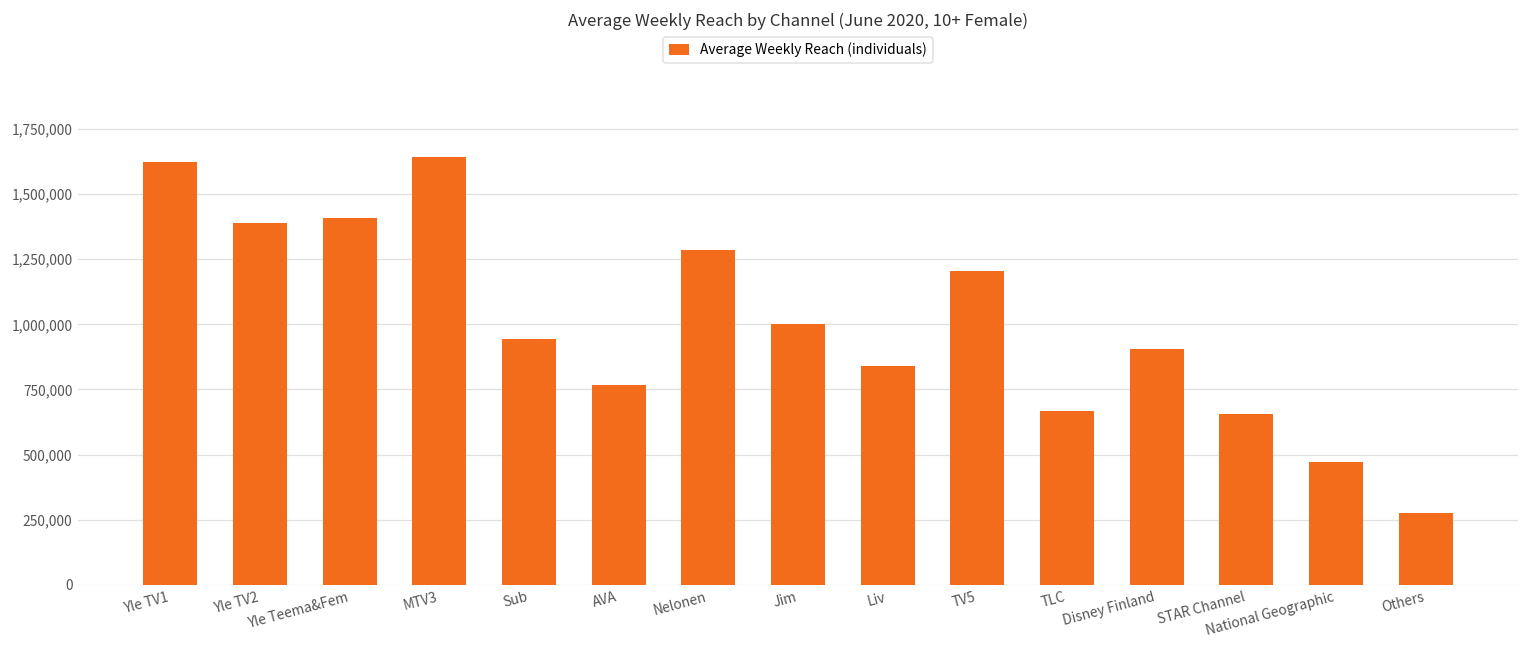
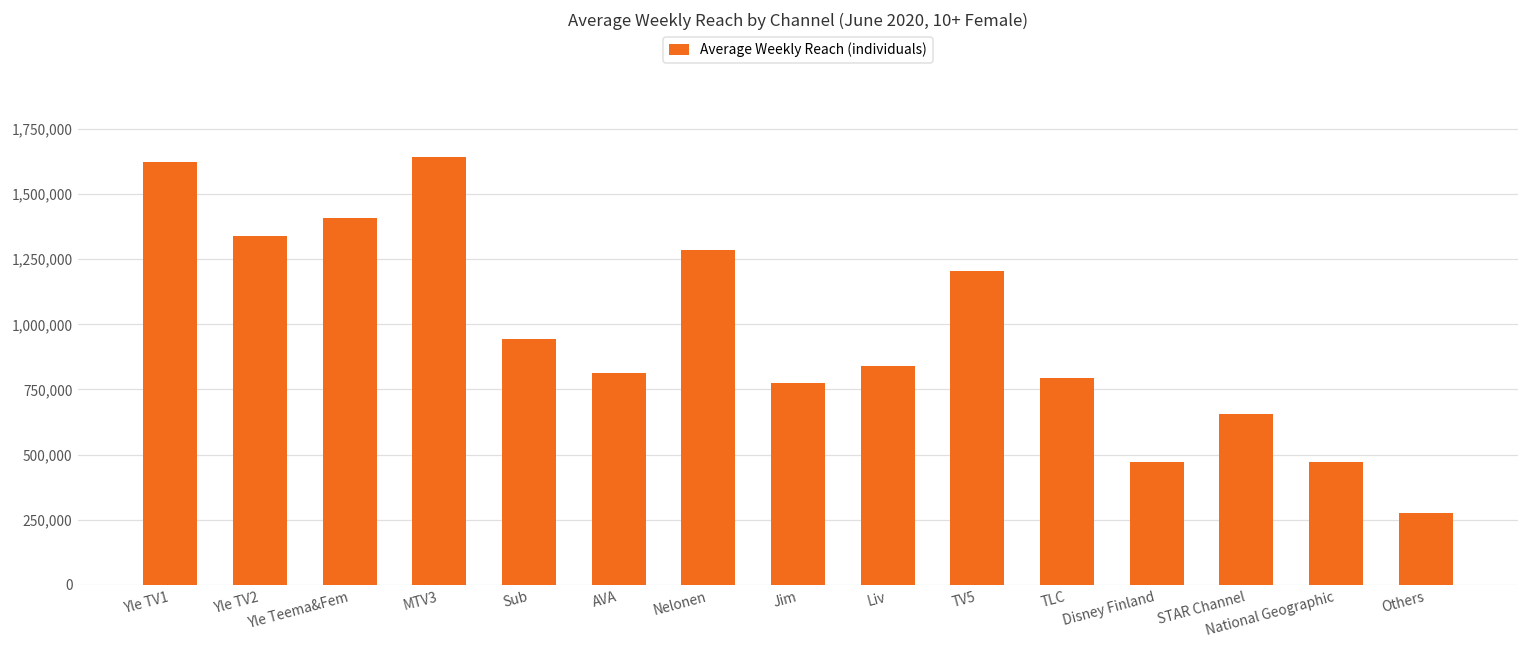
Yle TV2: 1,390,000 -> 1,340,000
AVA: 770,000 -> 810,000
Jim: 1,000,000 -> 770,000
TLC: 670,000 -> 800,000
Disney Finland: 900,000 -> 470,000
